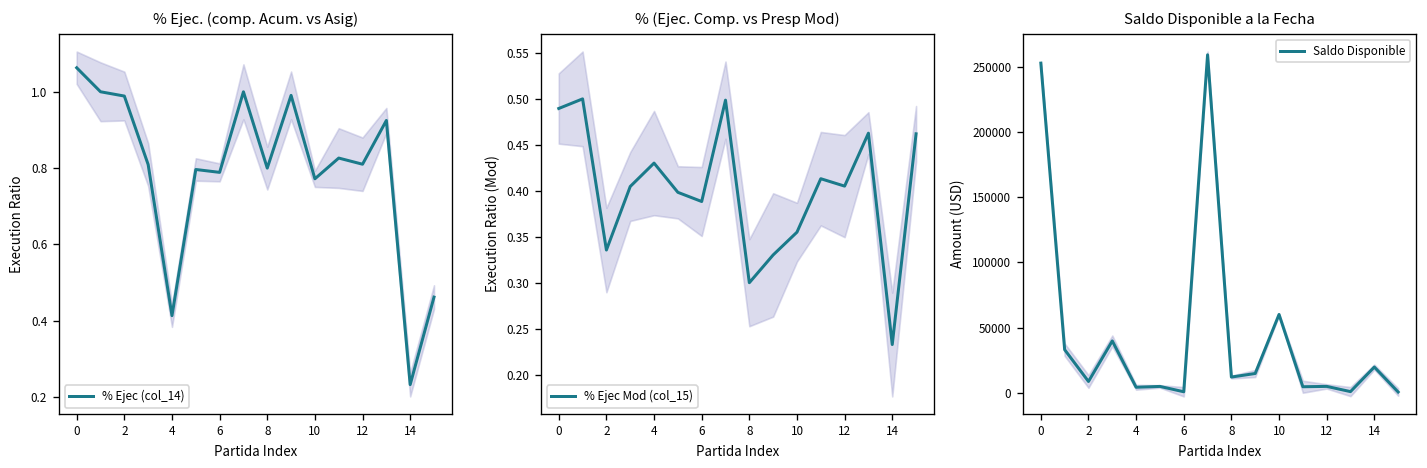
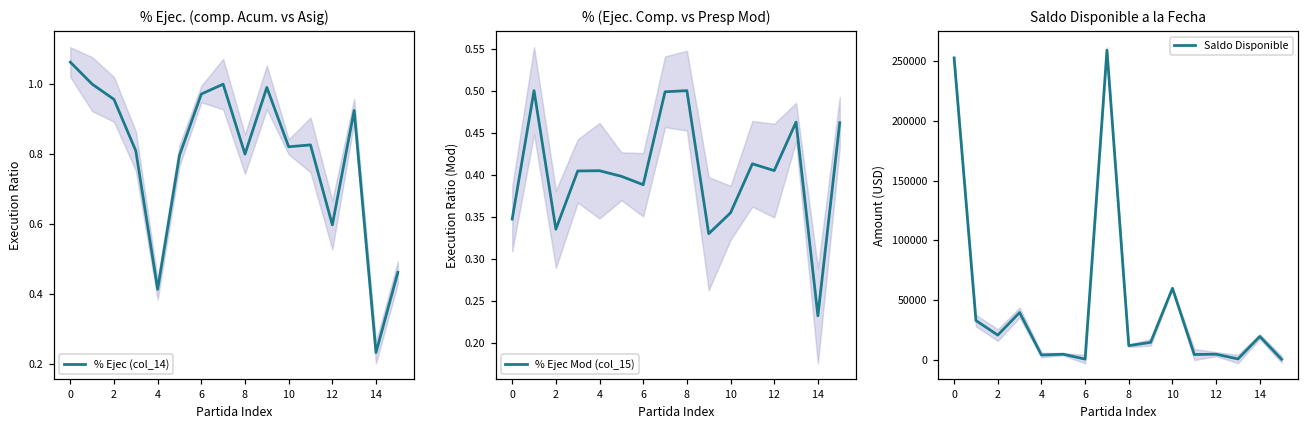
% Ejec. (comp. Acum. vs Asig), % Ejec (col_14), 2: 0.99 -> 0.96
% Ejec. (comp. Acum. vs Asig), % Ejec (col_14), 6: 0.79 -> 0.97
% Ejec. (comp. Acum. vs Asig), % Ejec (col_14), 10: 0.77 -> 0.82
% Ejec. (comp. Acum. vs Asig), % Ejec (col_14), 12: 0.81 -> 0.60
% (Ejec. Comp. vs Presp Mod), % Ejec Mod (col_15), 0: 0.49 -> 0.35
% (Ejec. Comp. vs Presp Mod), % Ejec Mod (col_15), 4: 0.43 -> 0.40
% (Ejec. Comp. vs Presp Mod), % Ejec Mod (col_15), 8: 0.3 -> 0.5
Saldo Disponible a la Fecha, Saldo Disponible, 2: 9000 -> 21000
